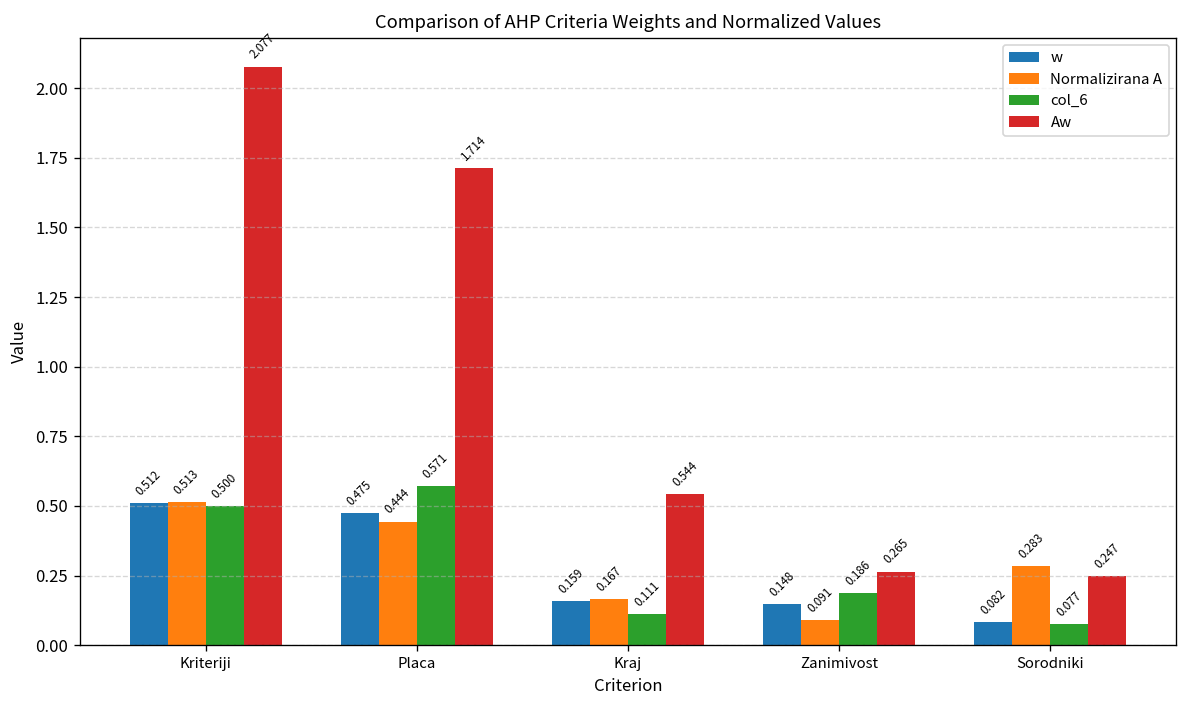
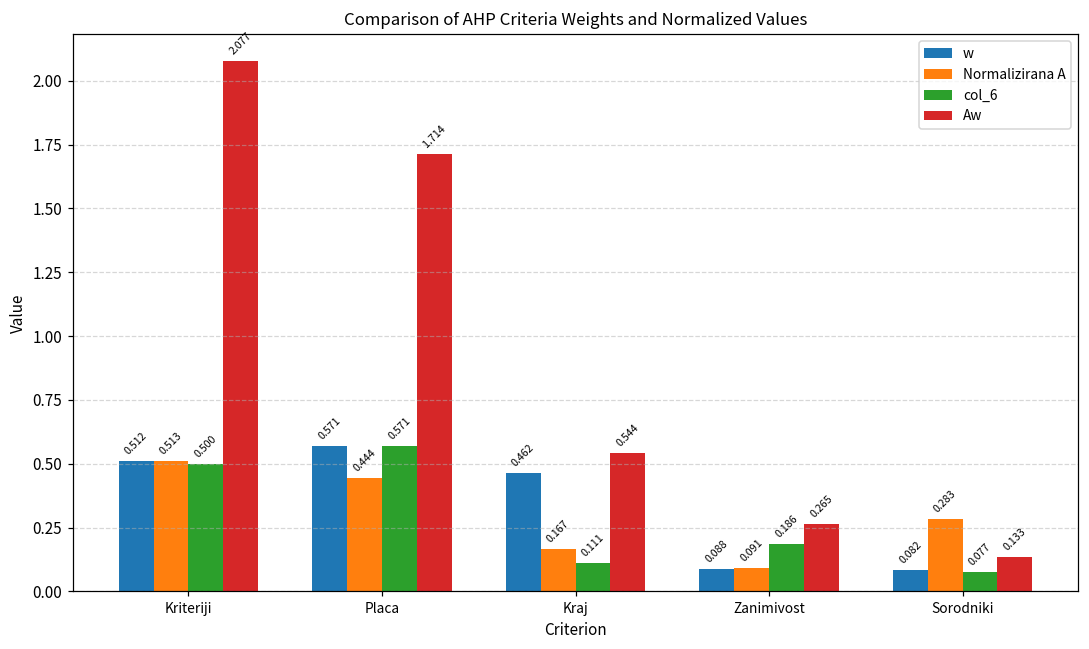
w, Placa: 0.475 -> 0.571
w, Kraj: 0.159 -> 0.462
w, Zanimivost: 0.148 -> 0.088
Aw, Sorodniki: 0.247 -> 0.133
